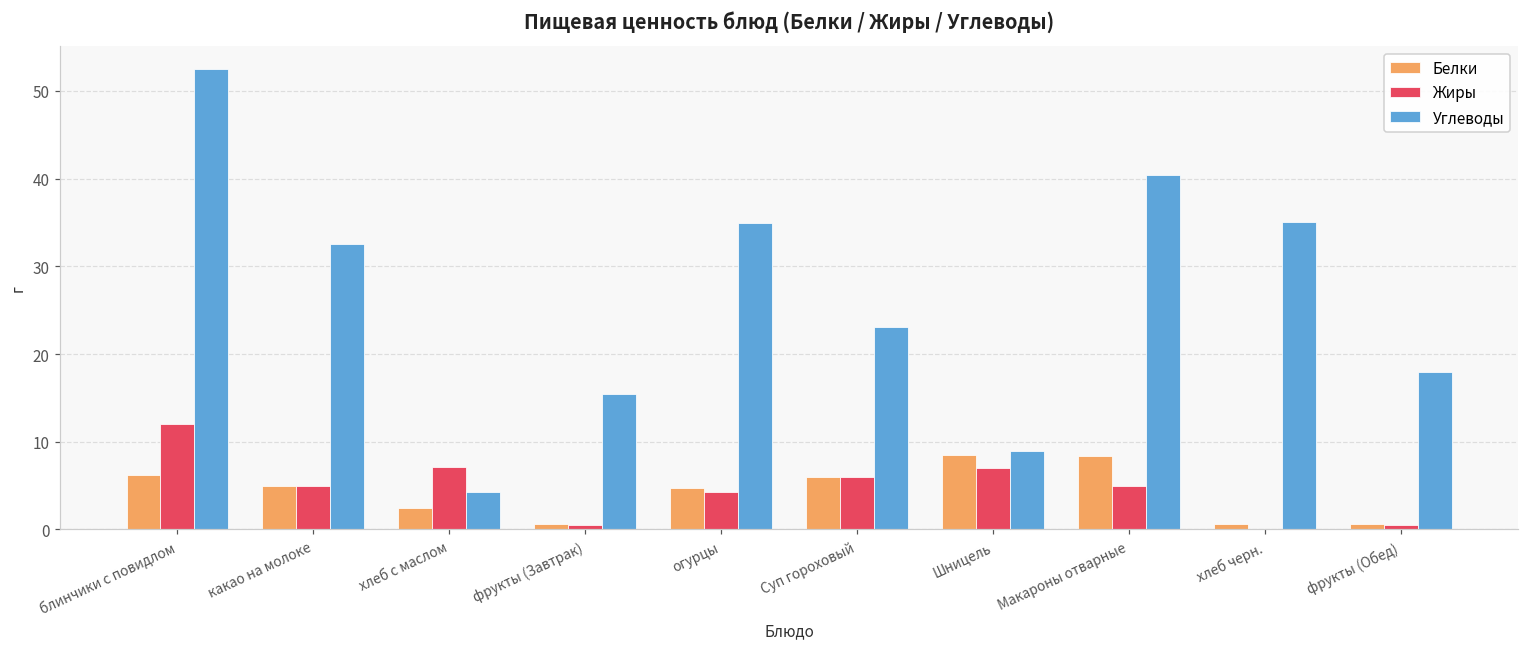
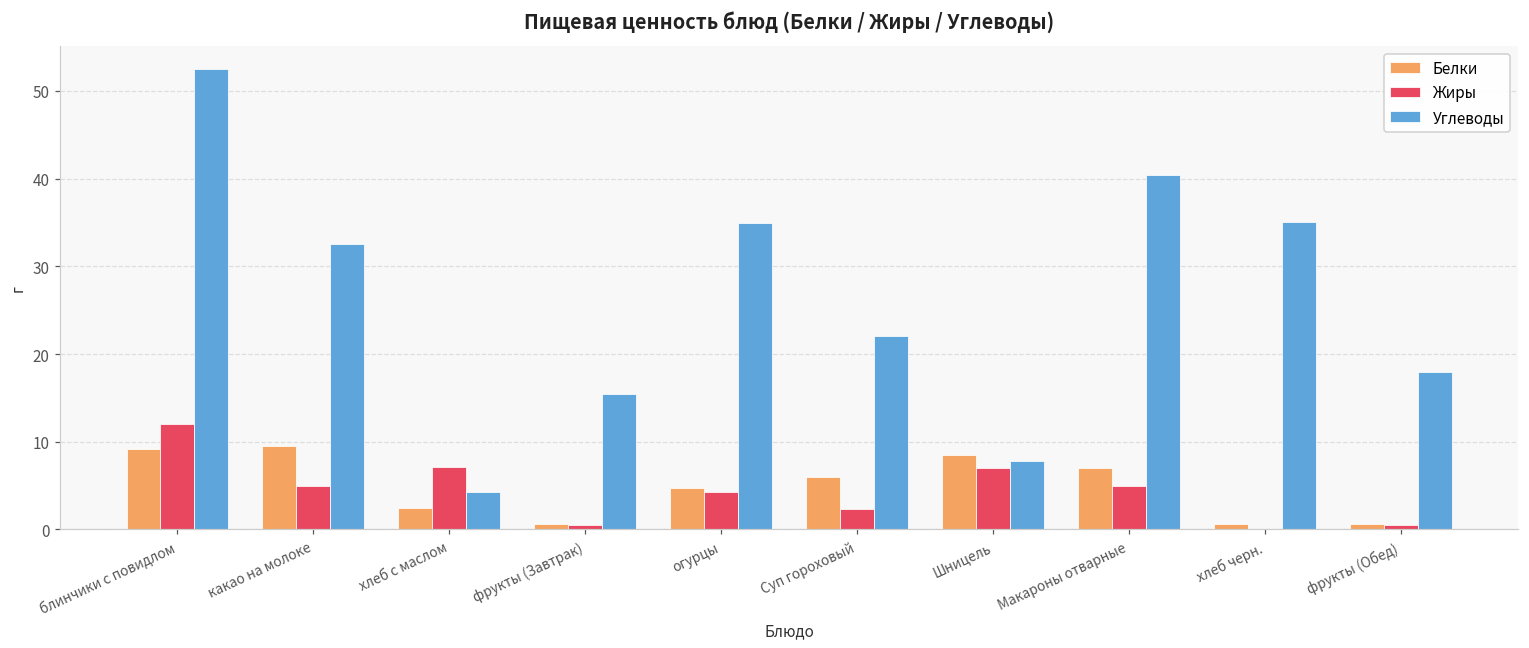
Белки, блинчики с повидлом: 6 -> 9
Белки, какао на молоке: 5 -> 10
Жиры, Суп гороховый: 6 -> 2
Углеводы, Суп гороховый: 23 -> 22
Углеводы, Шницель: 9 -> 8
Белки, Макароны отварные: 8 -> 7
